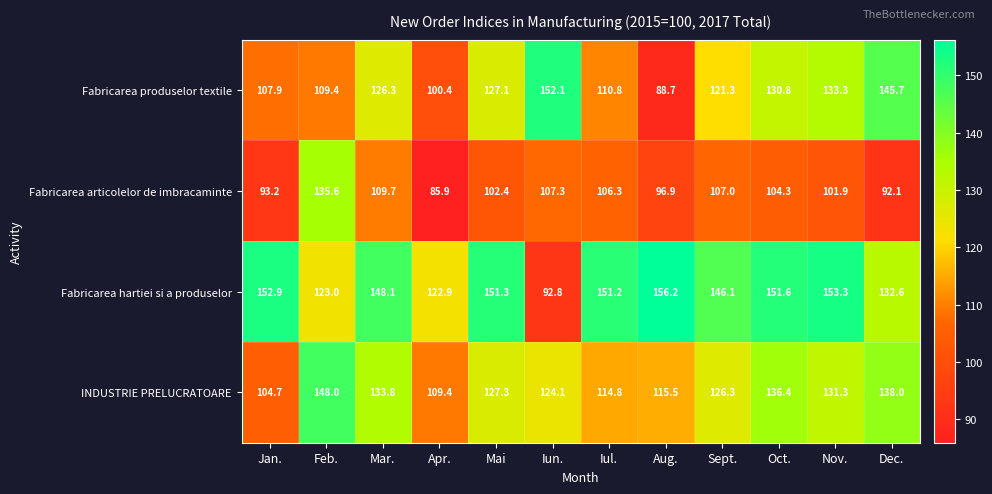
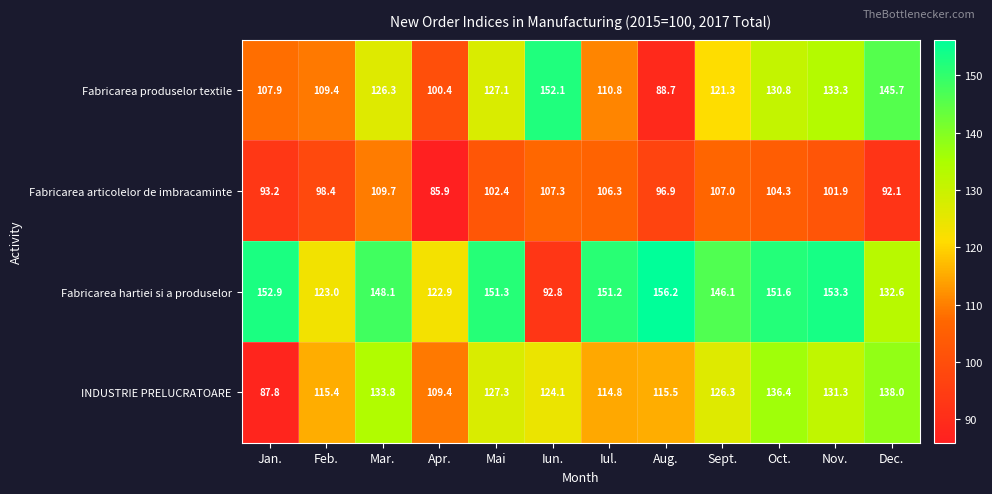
Fabricarea articolelor de imbracaminte, Feb.: 135.6 -> 98.4
INDUSTRIE PRELUCRATOARE, Jan.: 104.7 -> 87.8
INDUSTRIE PRELUCRATOARE, Feb.: 148.0 -> 115.4
